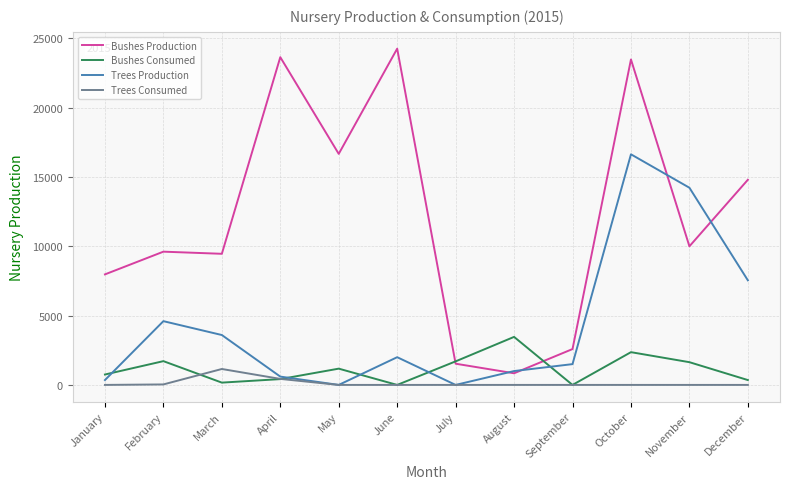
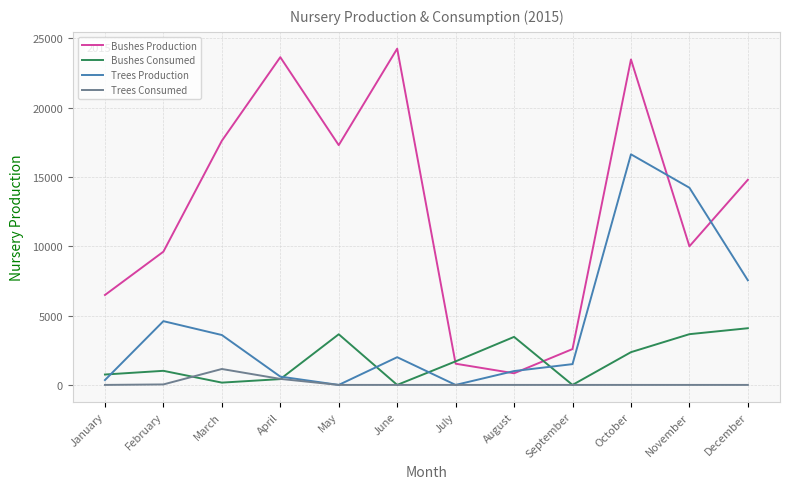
Bushes Production, January: 8000 -> 6500
Bushes Consumed, February: 1700 -> 1000
Bushes Production, March: 9500 -> 17600
Bushes Production, May: 16700 -> 17300
Bushes Consumed, May: 1200 -> 3700
Bushes Consumed, November: 1600 -> 3700
Bushes Consumed, December: 400 -> 4100
